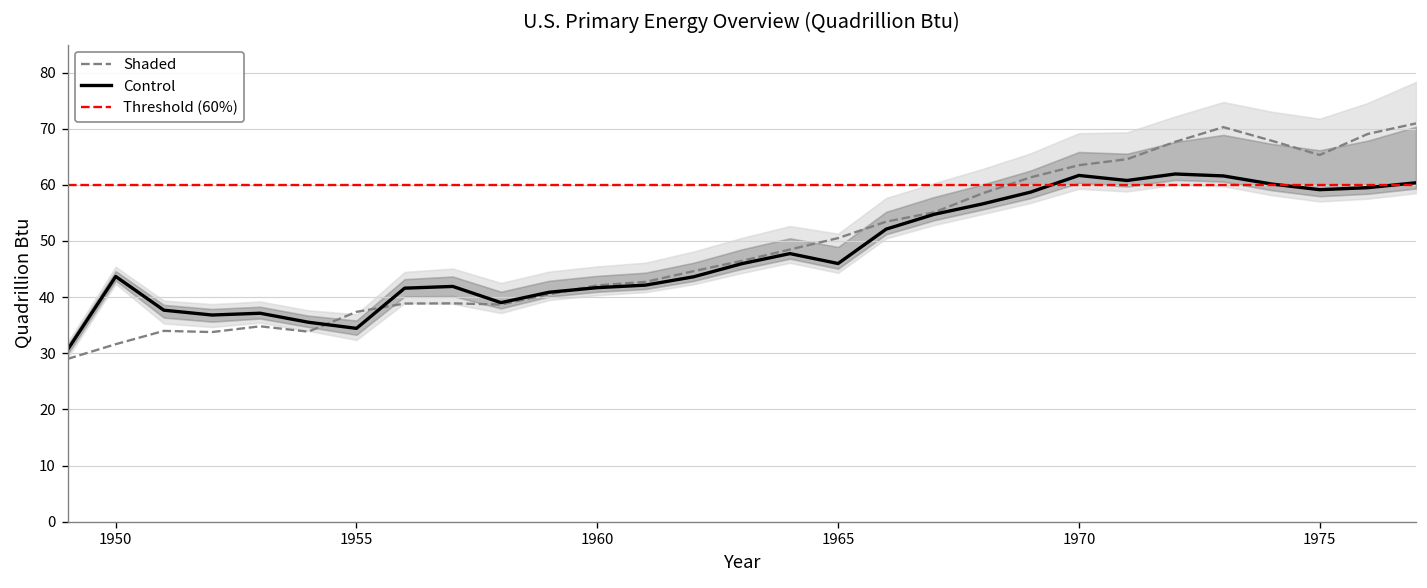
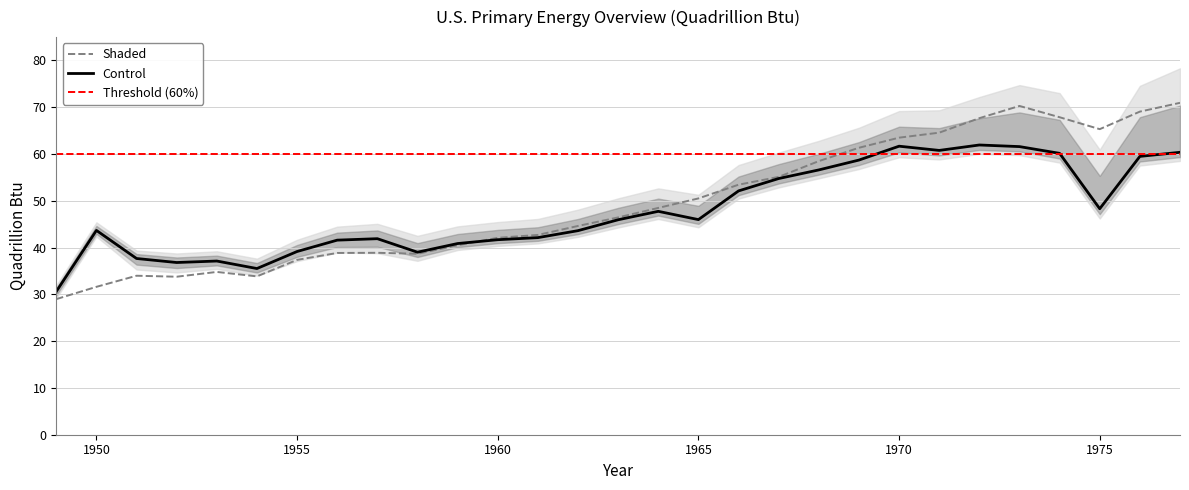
Control, 1955: 34 -> 39
Control, 1975: 59 -> 48
